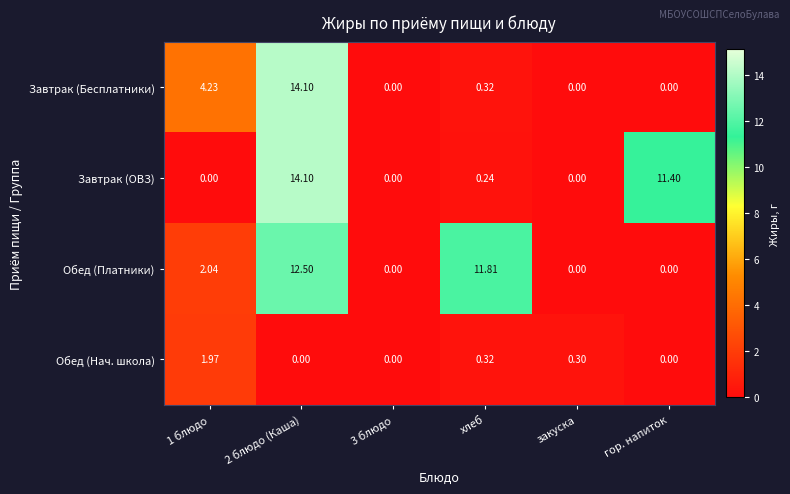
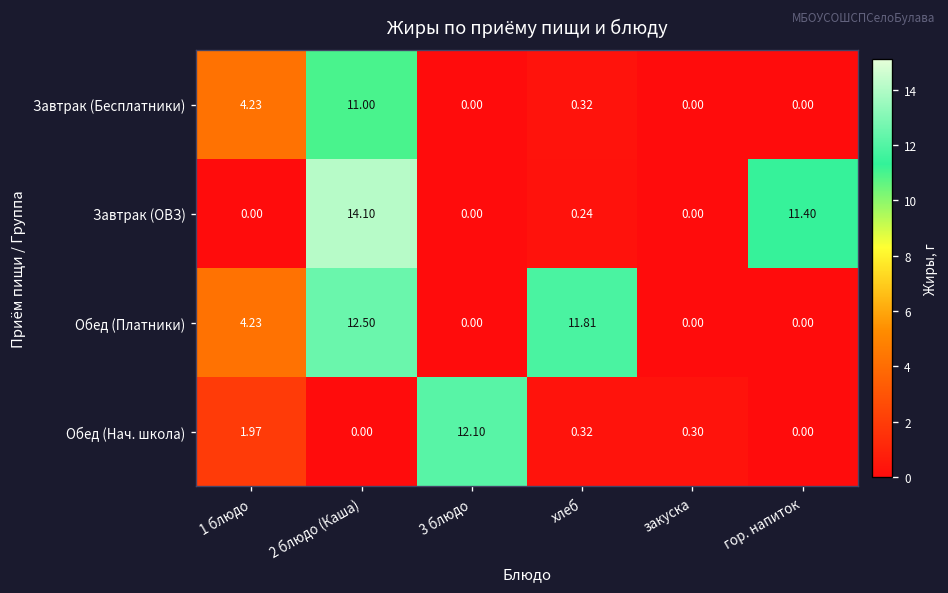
Завтрак (Бесплатники), 2 блюдо (Каша): 14.10 -> 11.00
Обед (Платники), 1 блюдо: 2.04 -> 4.23
Обед (Нач. школа), 3 блюдо: 0.00 -> 12.10
